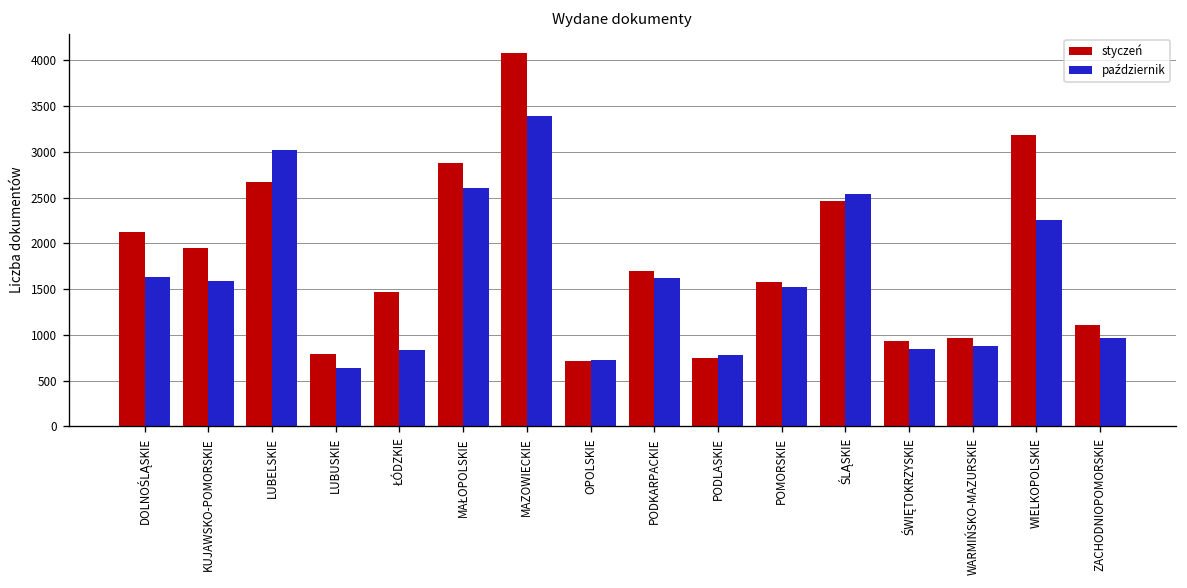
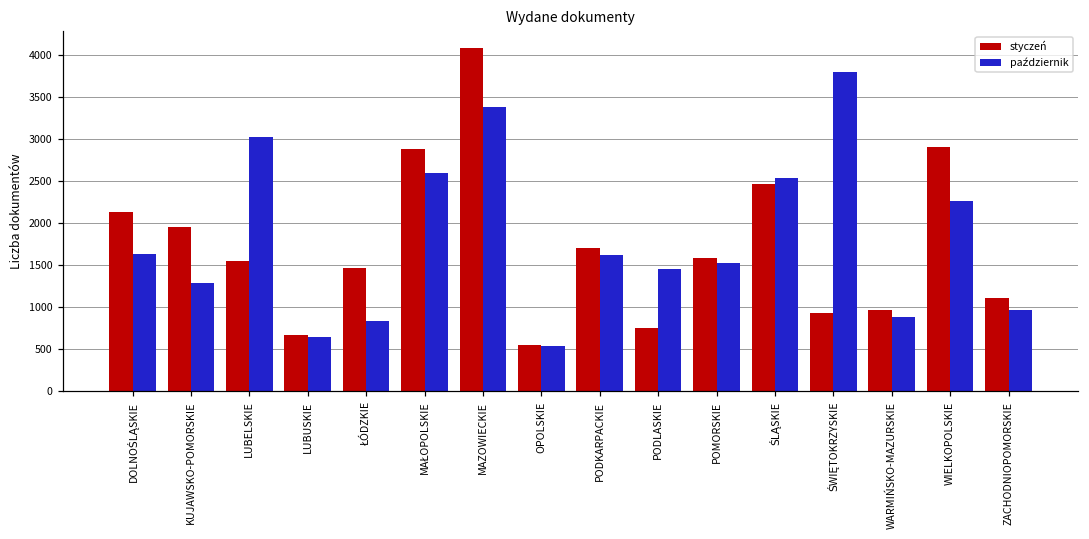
październik, KUJAWSKO-POMORSKIE: 1600 -> 1300
styczeń, LUBELSKIE: 2700 -> 1600
styczeń, LUBUSKIE: 800 -> 700
styczeń, OPOLSKIE: 700 -> 500
październik, OPOLSKIE: 700 -> 500
październik, PODLASKIE: 800 -> 1500
październik, ŚWIĘTOKRZYSKIE: 800 -> 3800
styczeń, WIELKOPOLSKIE: 3200 -> 2900
